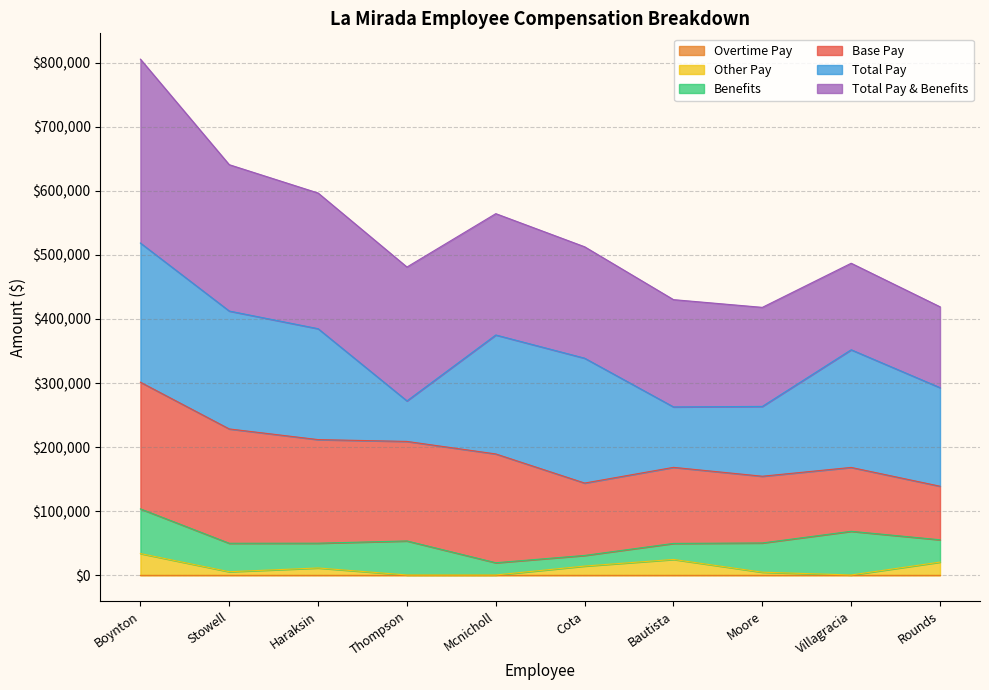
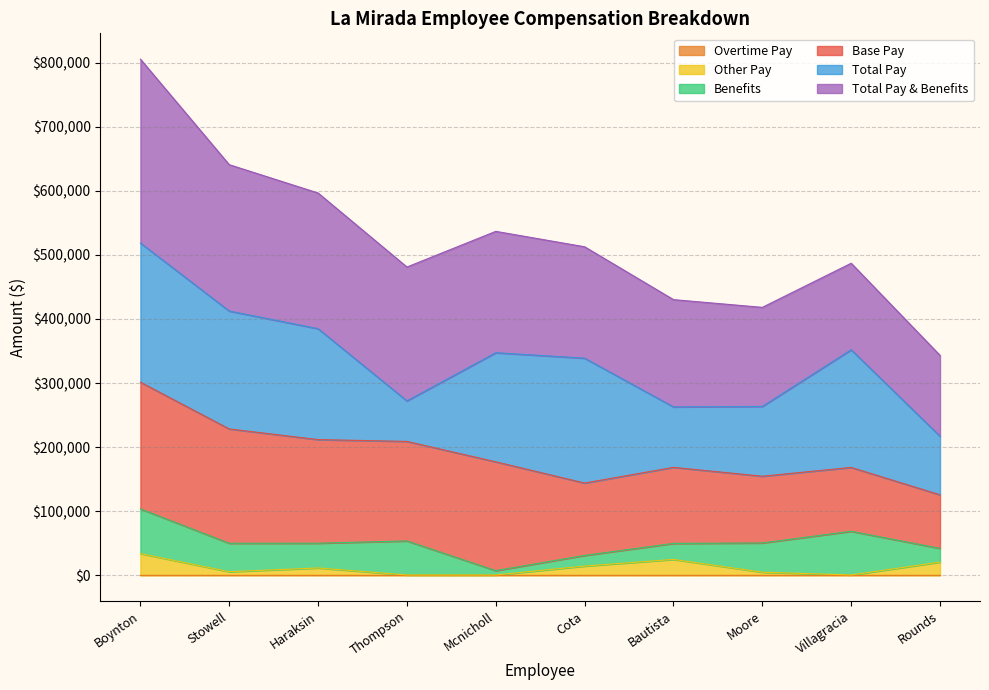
Benefits, Mcnicholl: $20,000 -> $10,000
Total Pay, Mcnicholl: $190,000 -> $170,000
Benefits, Rounds: $30,000 -> $20,000
Total Pay, Rounds: $150,000 -> $90,000
